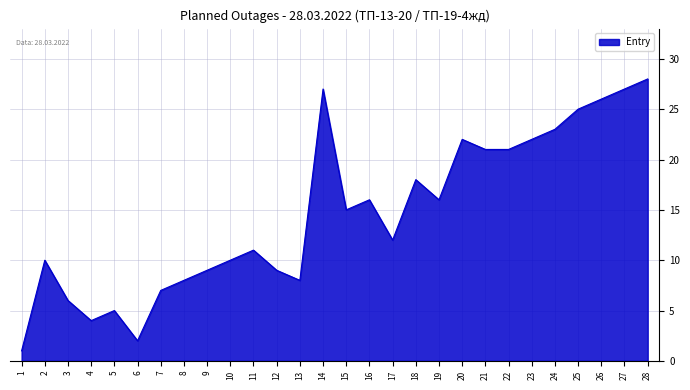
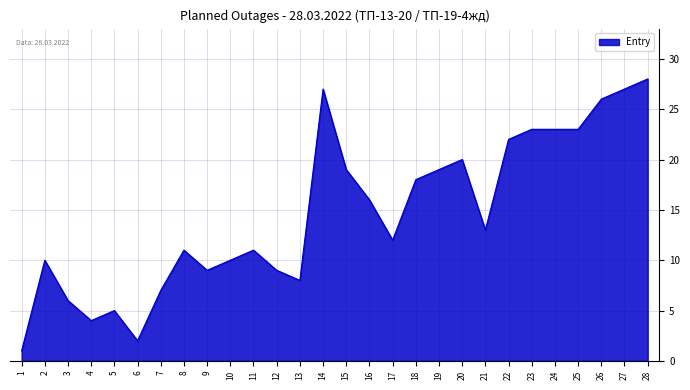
8: 8 -> 11
15: 15 -> 19
19: 16 -> 19
20: 22 -> 20
21: 21 -> 13
22: 21 -> 22
23: 22 -> 23
25: 25 -> 23
